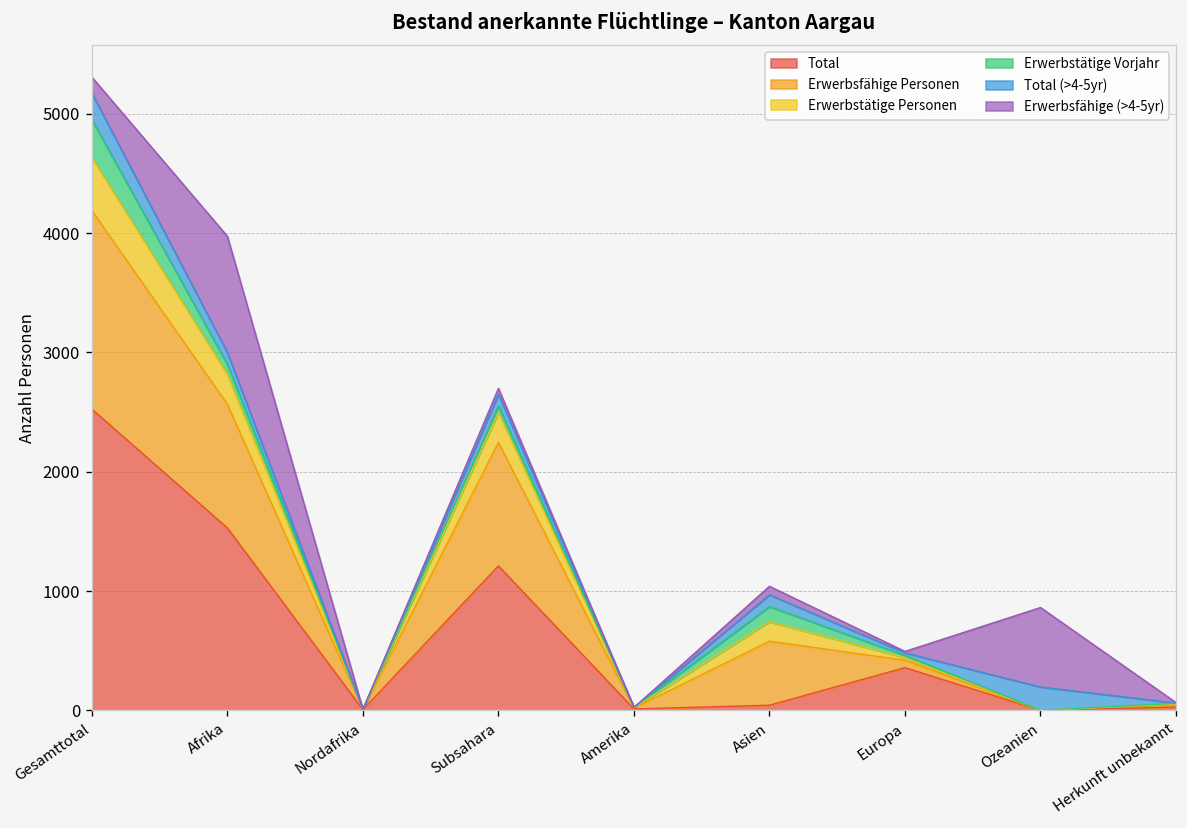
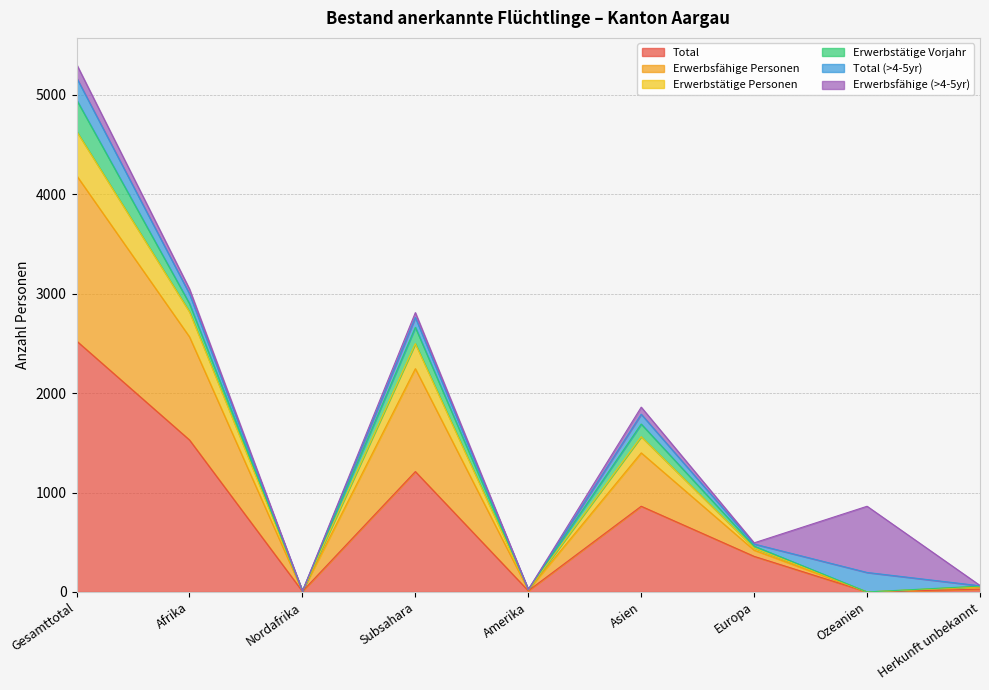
Erwerbsfähige (>4-5yr), Afrika: 1000 -> 0
Erwerbstätige Vorjahr, Subsahara: 100 -> 200
Total, Asien: 0 -> 900
